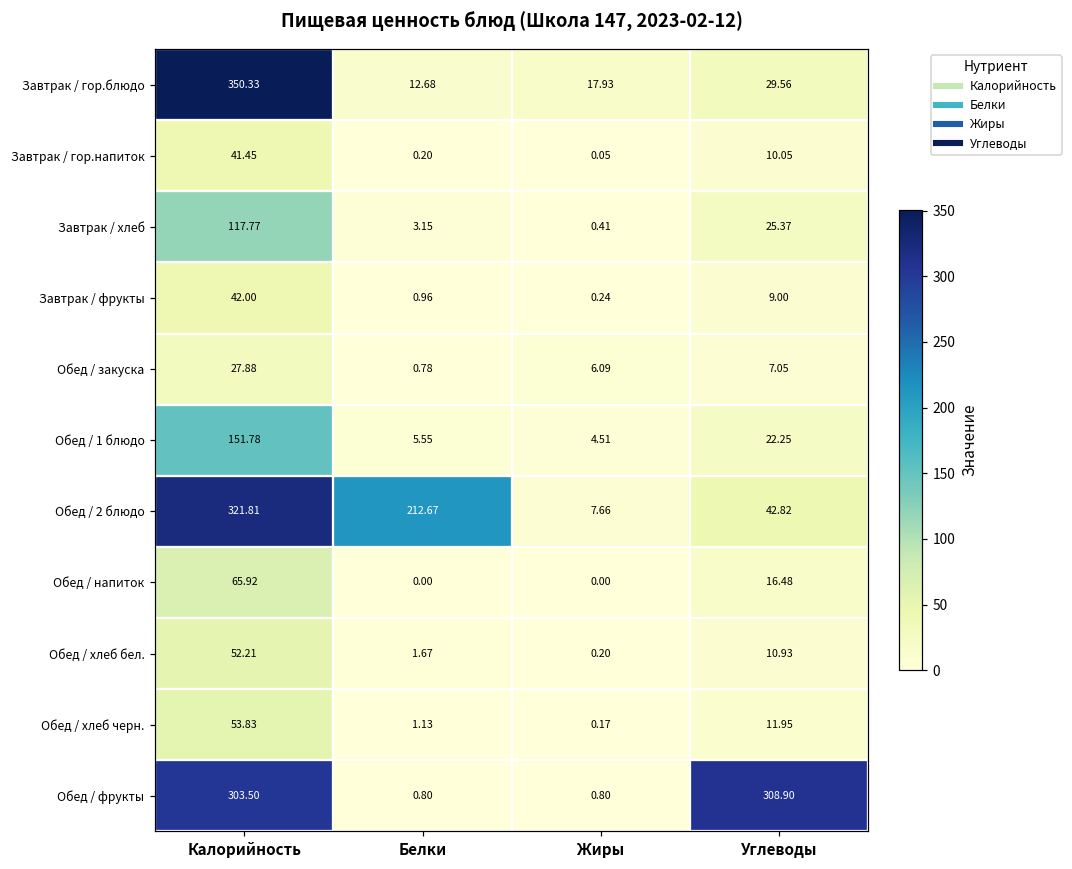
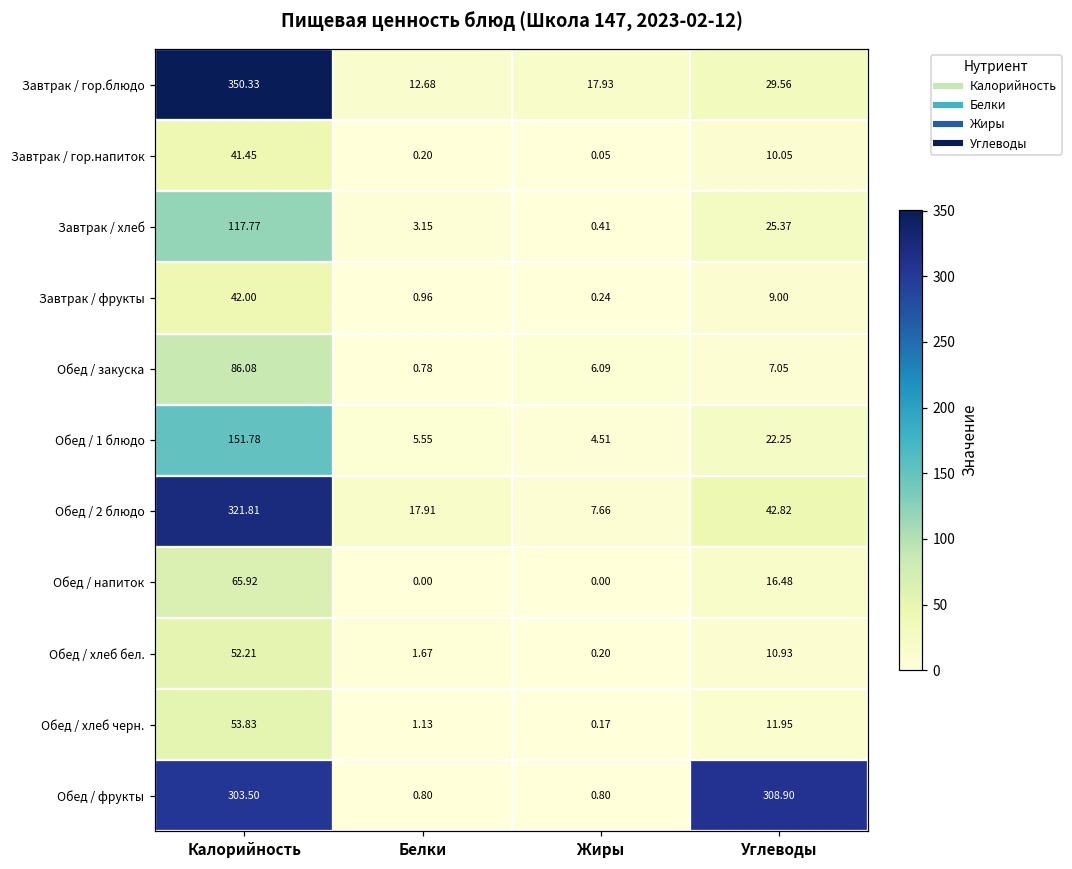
Обед / закуска, Калорийность: 27.88 -> 86.08
Обед / 2 блюдо, Белки: 212.67 -> 17.91
